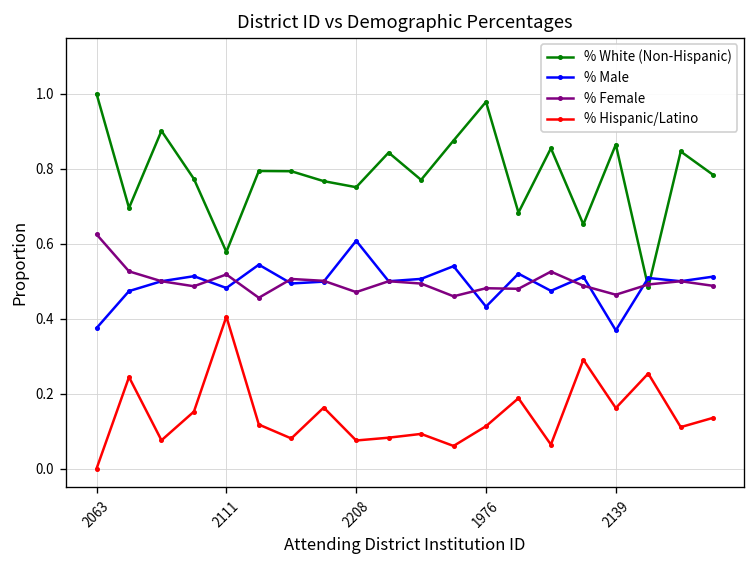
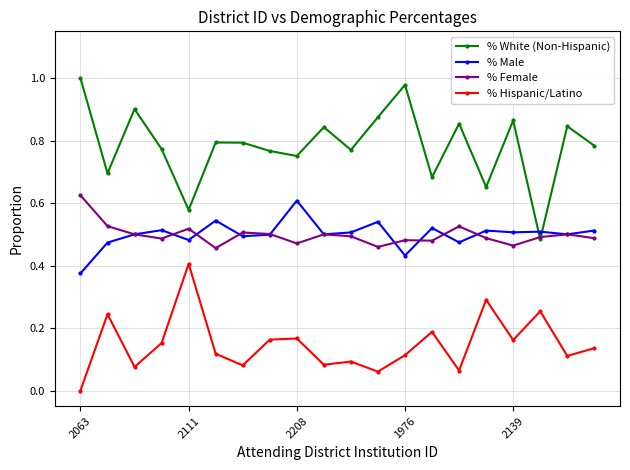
% Hispanic/Latino, 2208: 0.08 -> 0.17
% Male, 2139: 0.37 -> 0.51
